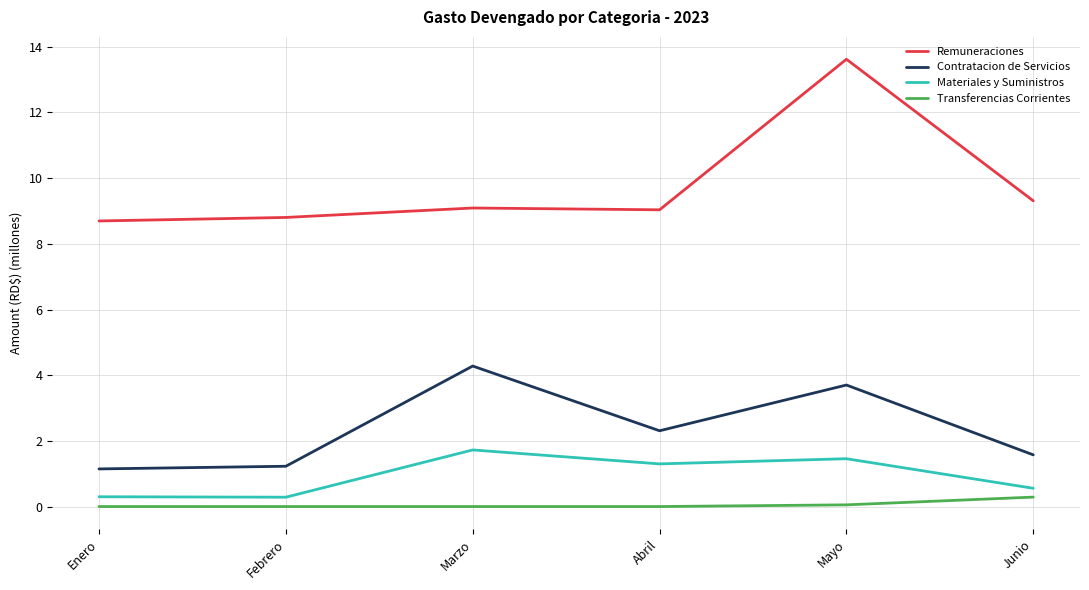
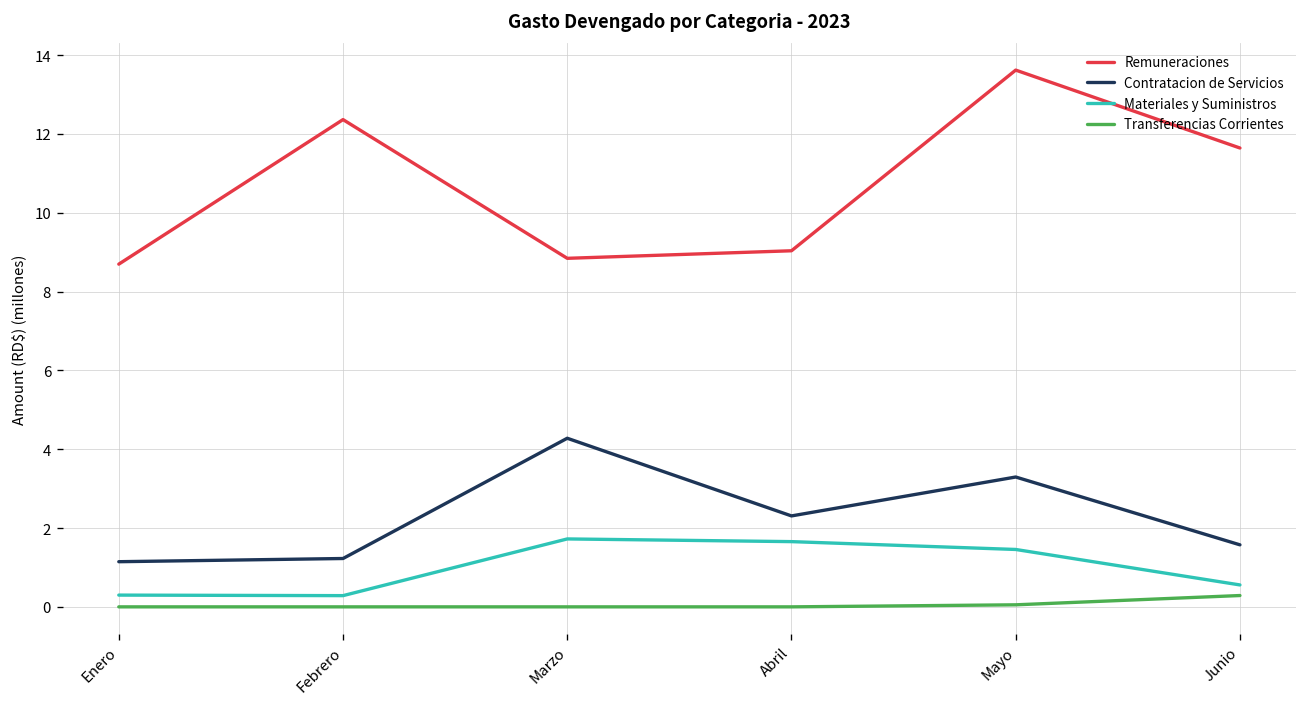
Remuneraciones, Febrero: 8.8 -> 12.4
Remuneraciones, Marzo: 9.1 -> 8.8
Materiales y Suministros, Abril: 1.3 -> 1.7
Contratacion de Servicios, Mayo: 3.7 -> 3.3
Remuneraciones, Junio: 9.3 -> 11.6
